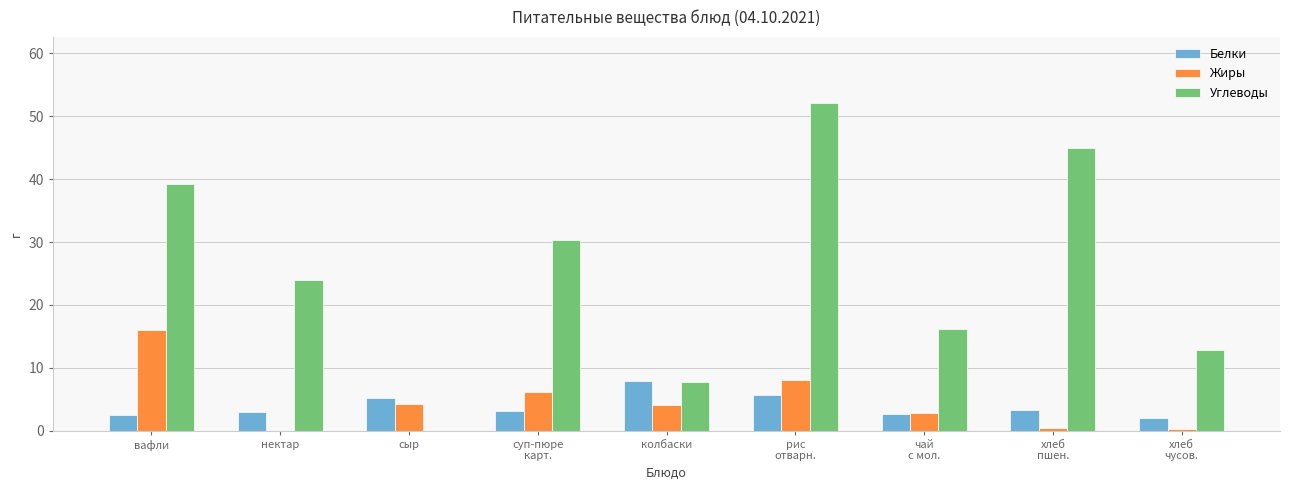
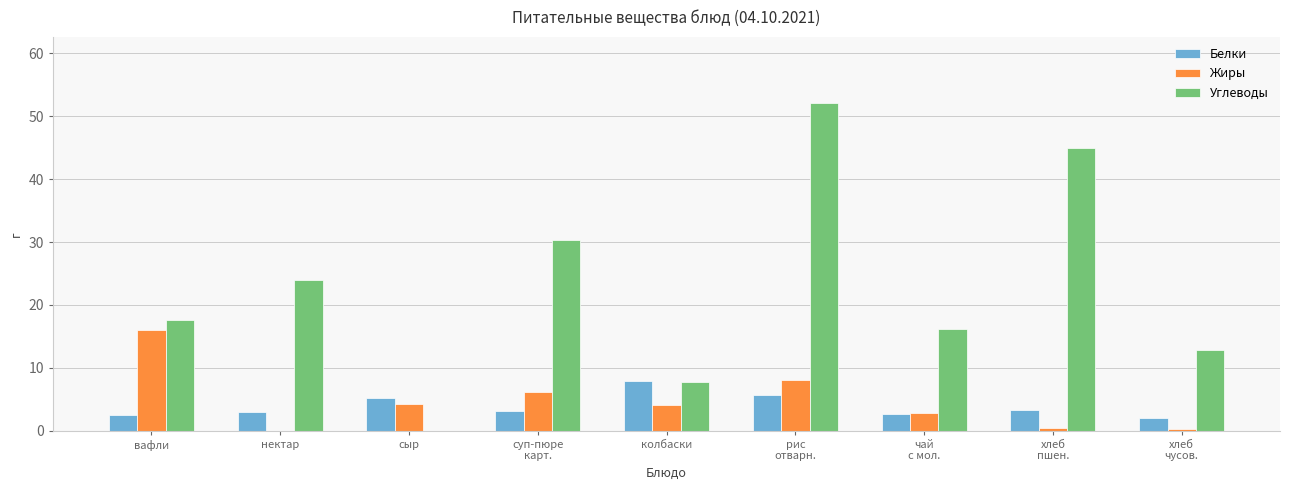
Углеводы, вафли: 39 -> 18
